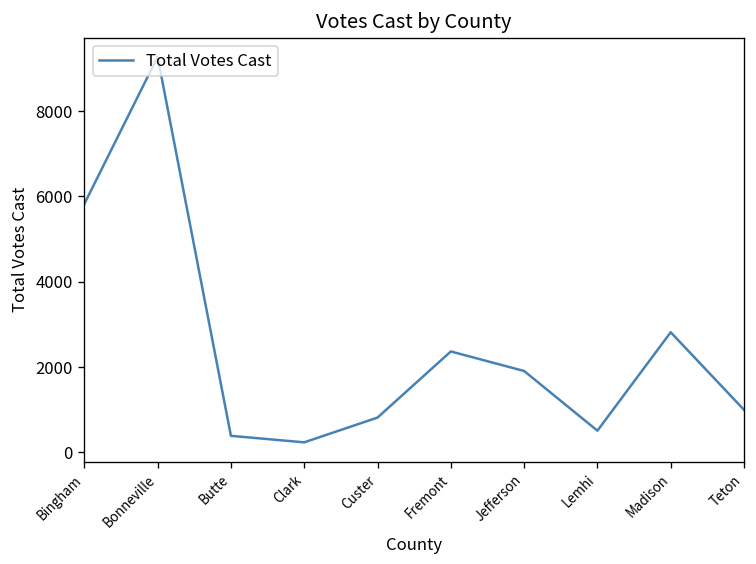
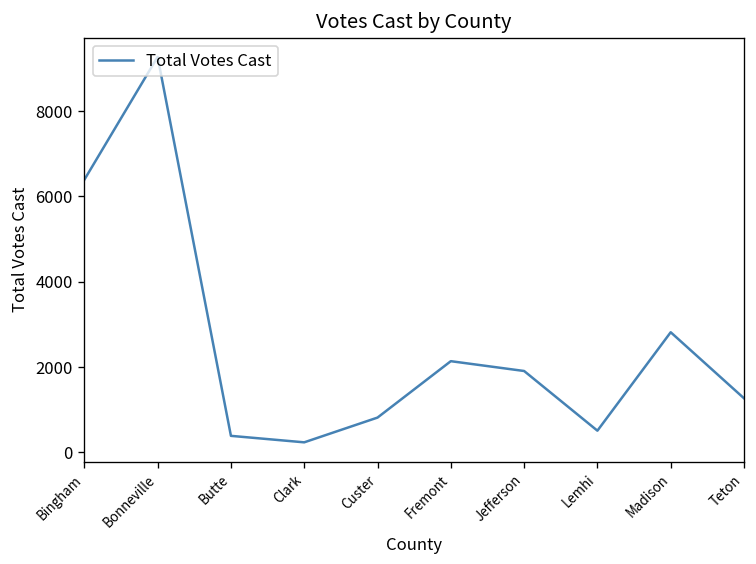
Bingham: 5800 -> 6400
Fremont: 2400 -> 2100
Teton: 1000 -> 1300
